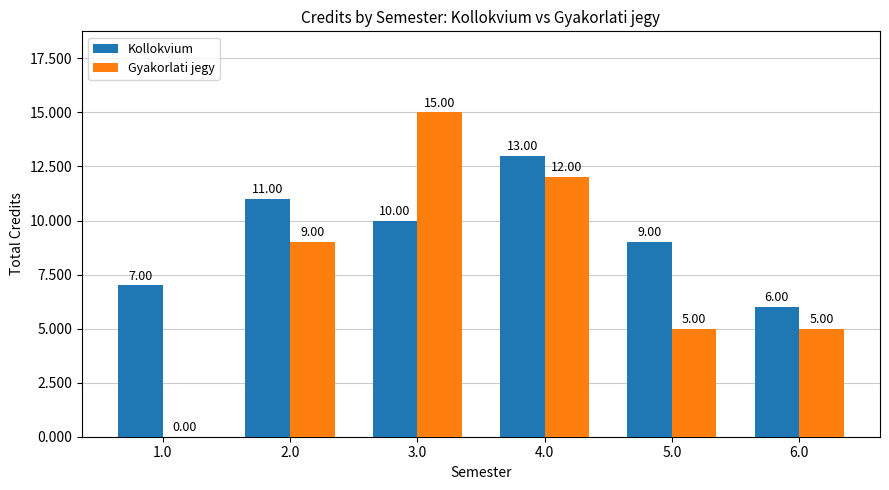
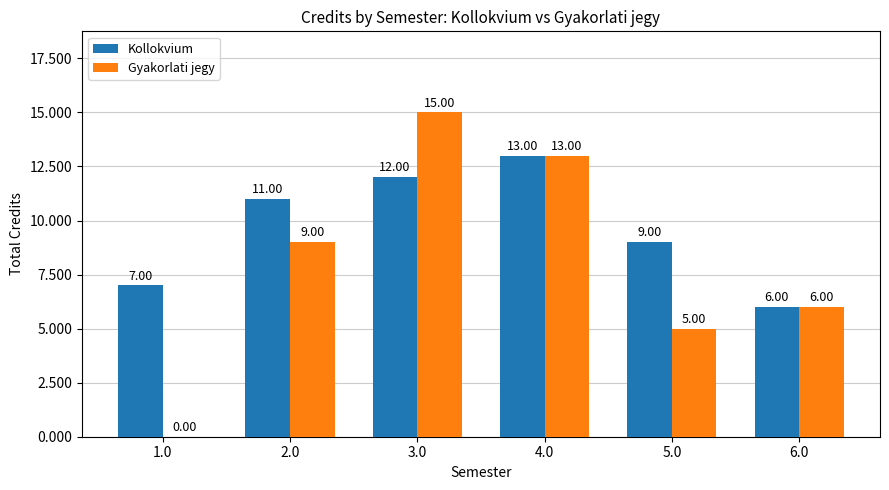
Kollokvium, 3.0: 10.00 -> 12.00
Gyakorlati jegy, 4.0: 12.00 -> 13.00
Gyakorlati jegy, 6.0: 5.00 -> 6.00
